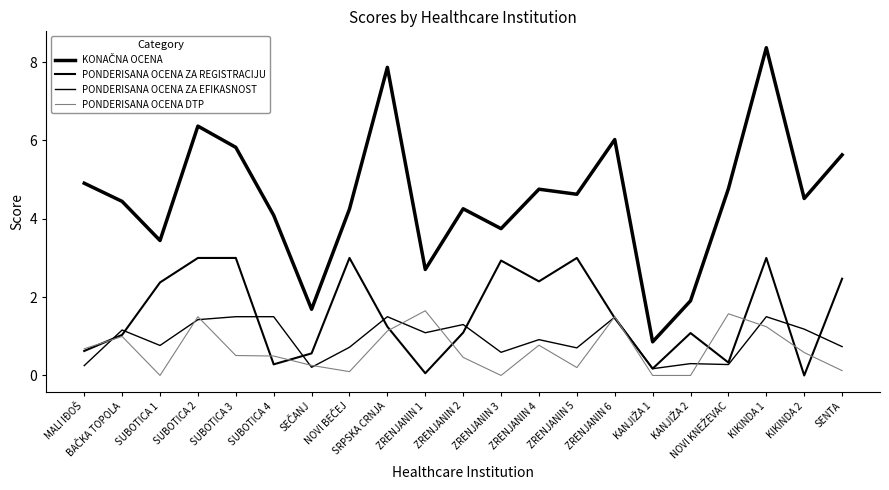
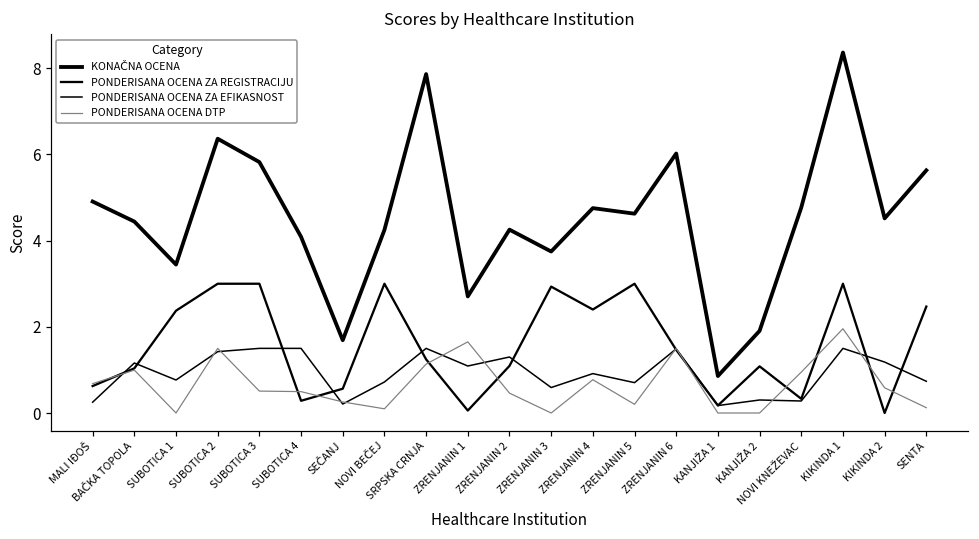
PONDERISANA OCENA DTP, NOVI KNEŽEVAC: 1.6 -> 0.9
PONDERISANA OCENA DTP, KIKINDA 1: 1.2 -> 2.0
